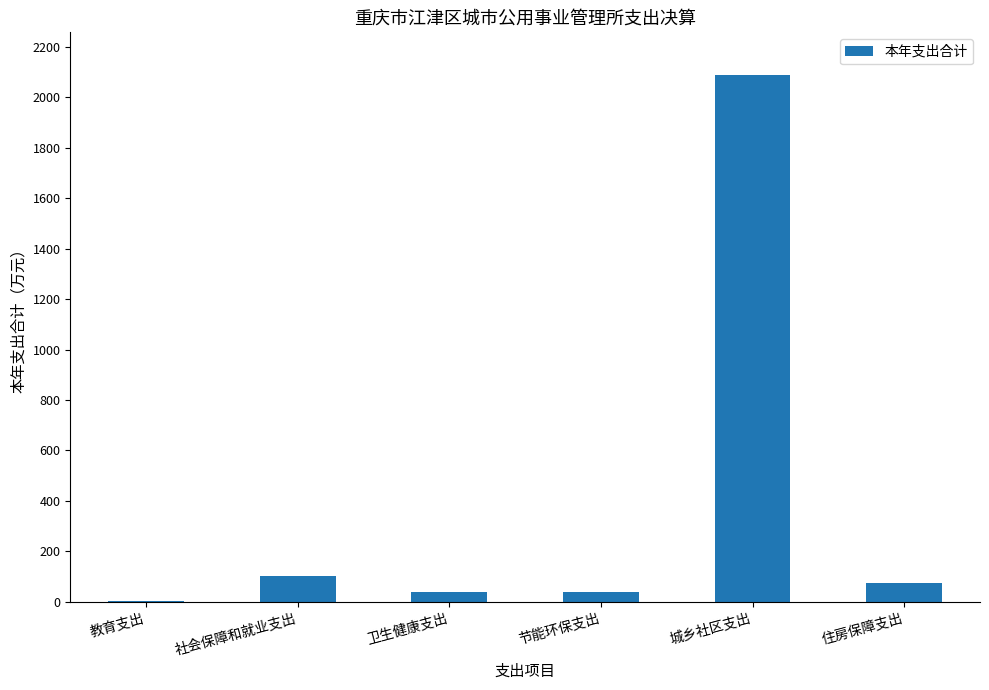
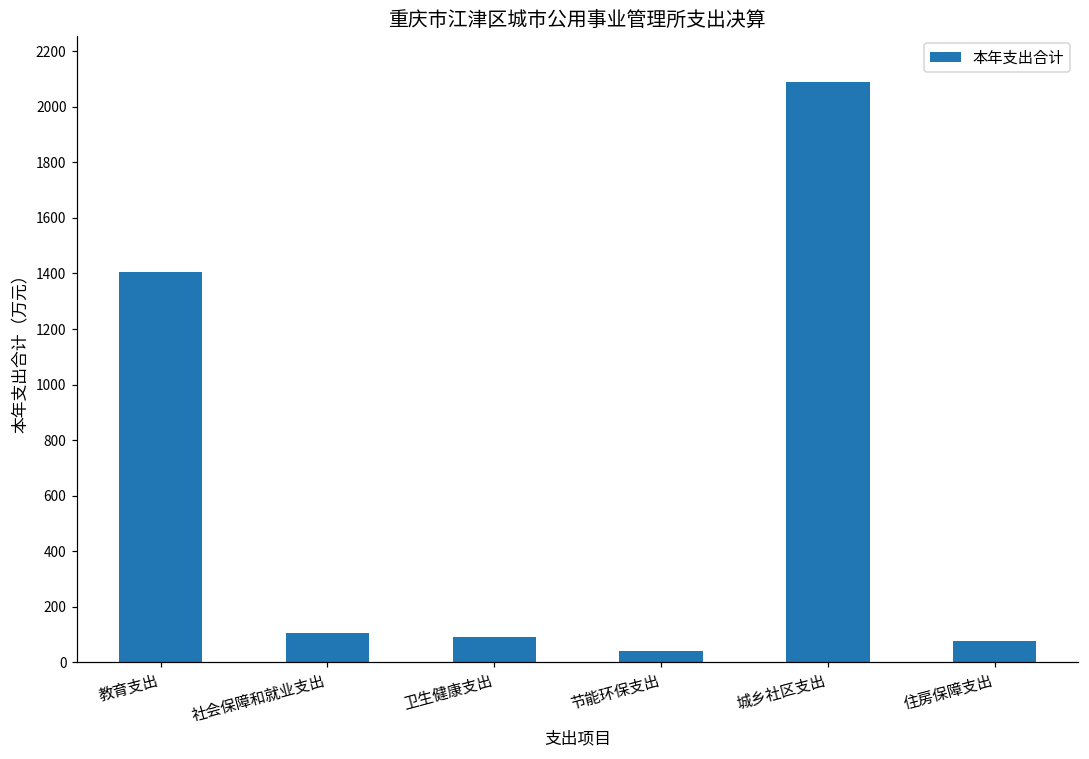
教育支出: 0 -> 1400
卫生健康支出: 40 -> 90
